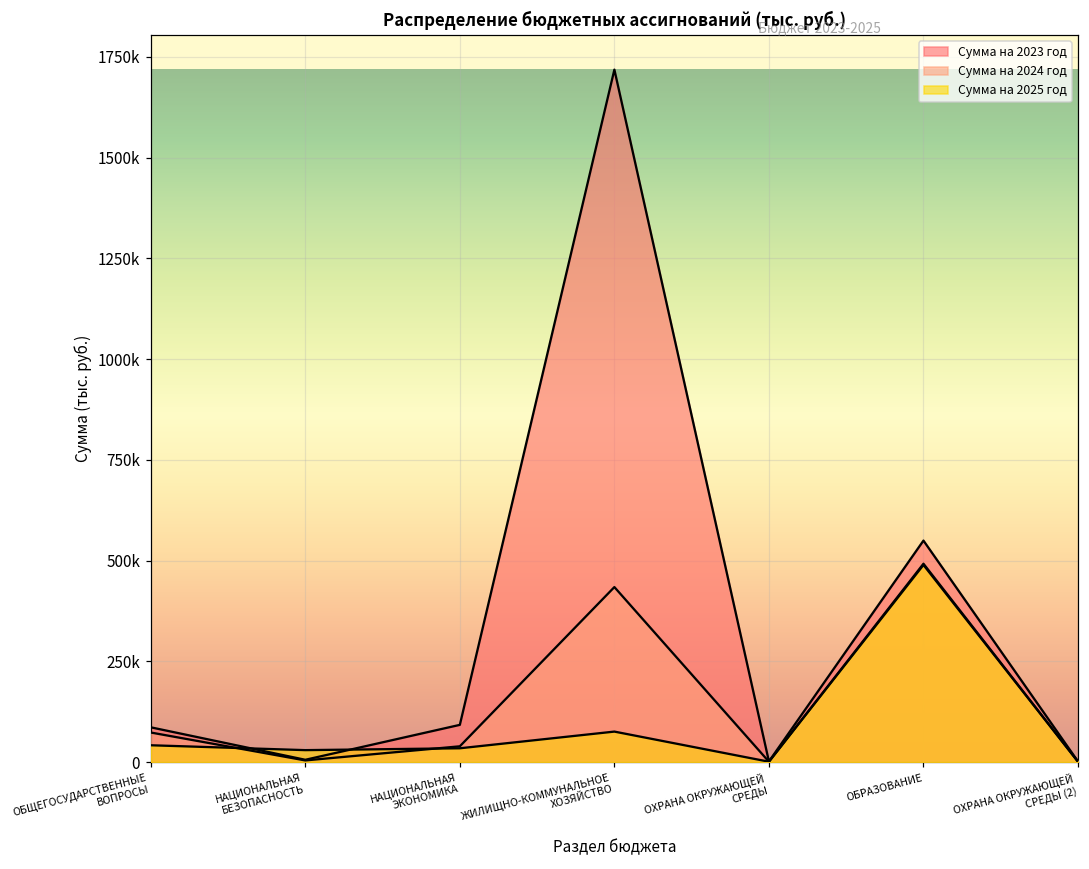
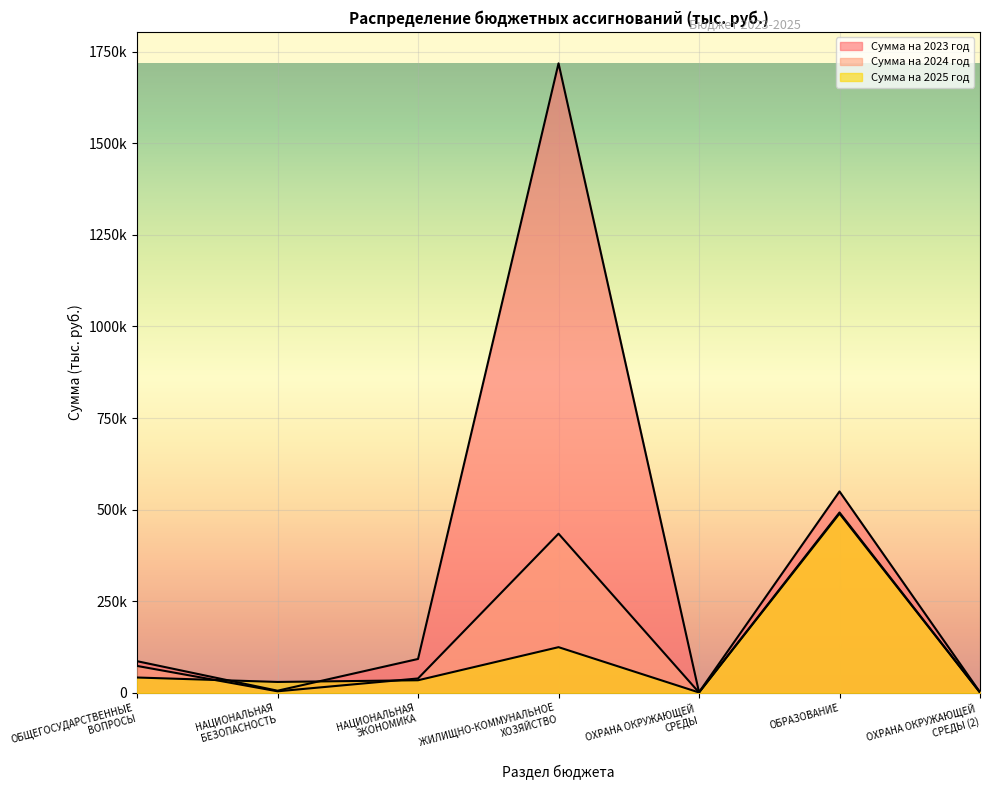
Сумма на 2025 год, ЖИЛИЩНО-КОММУНАЛЬНОЕ ХОЗЯЙСТВО: 80000 -> 120000
